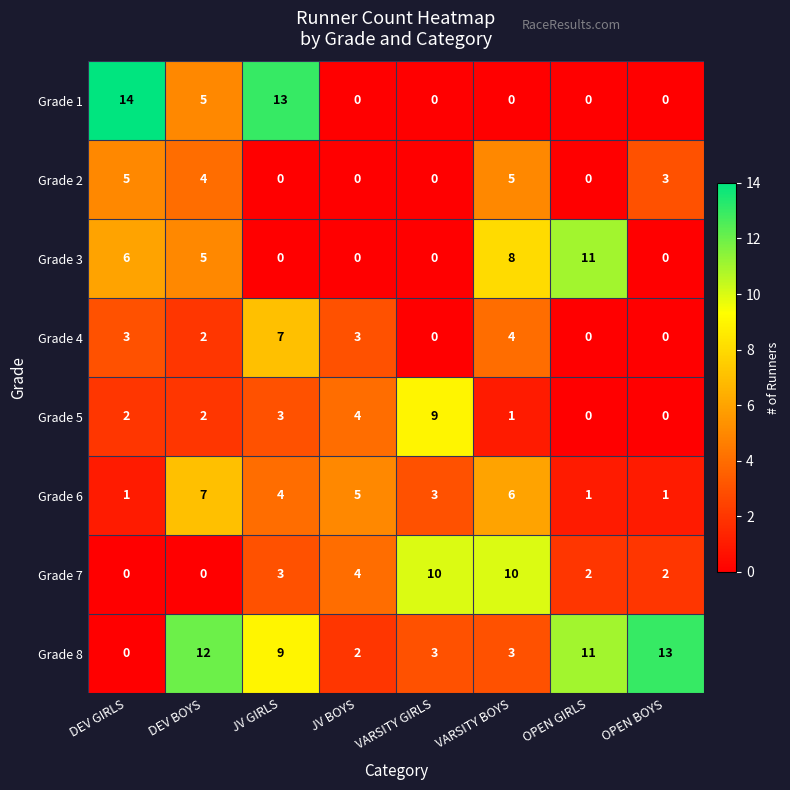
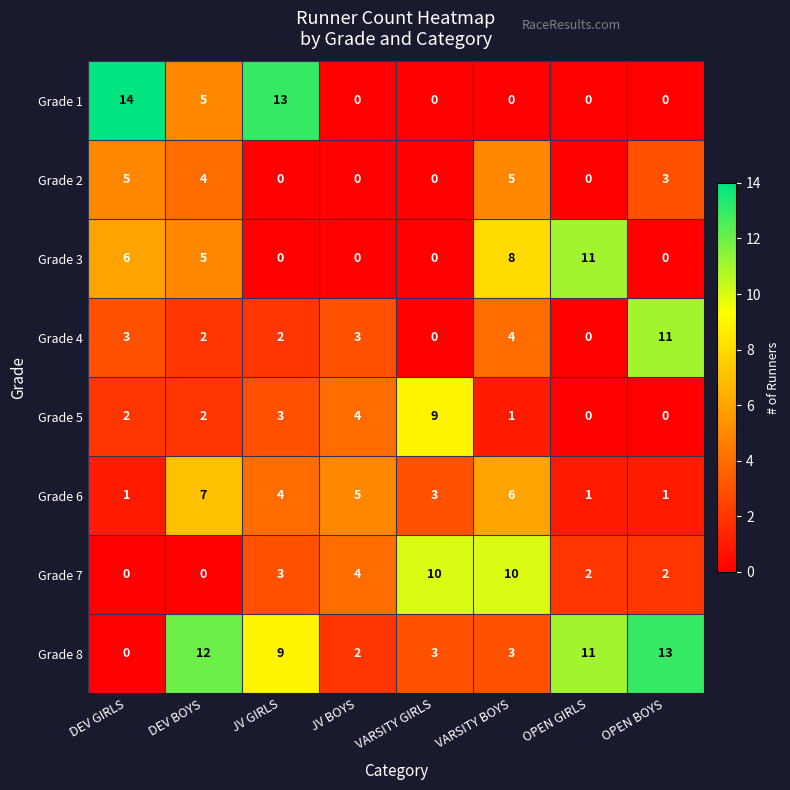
Grade 4, JV GIRLS: 7 -> 2
Grade 4, OPEN BOYS: 0 -> 11
